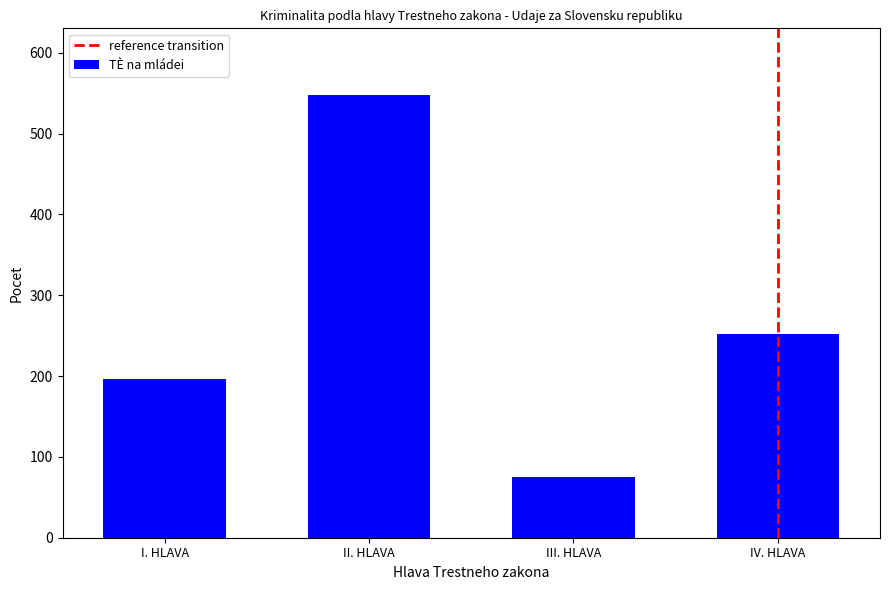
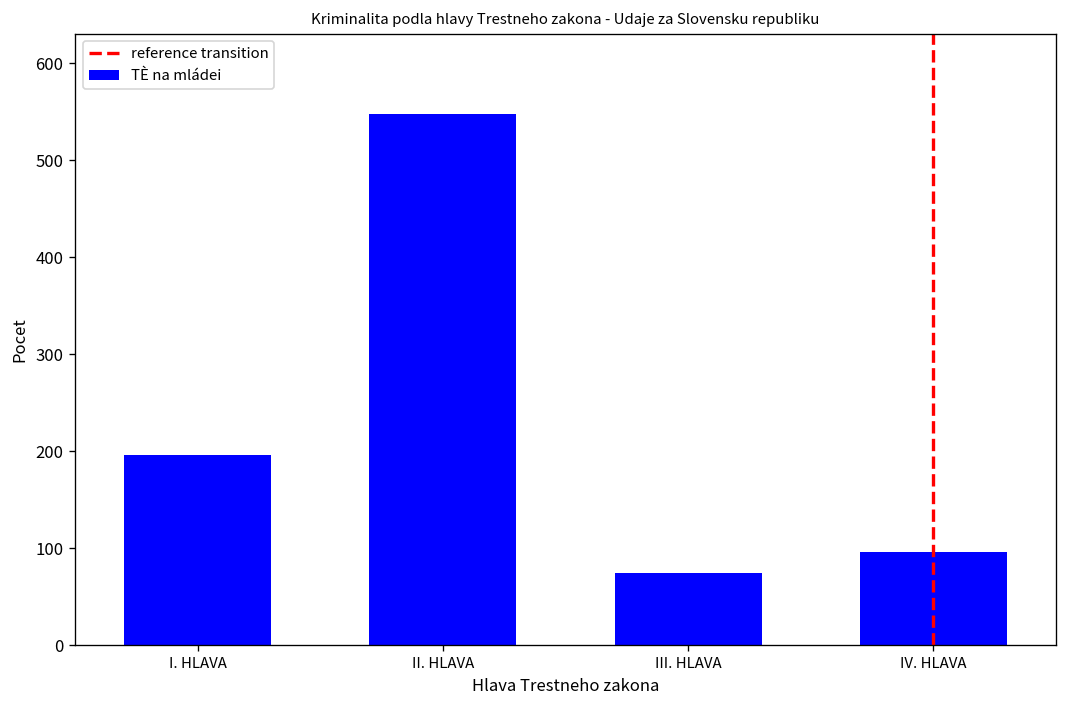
IV. HLAVA: 250 -> 100
